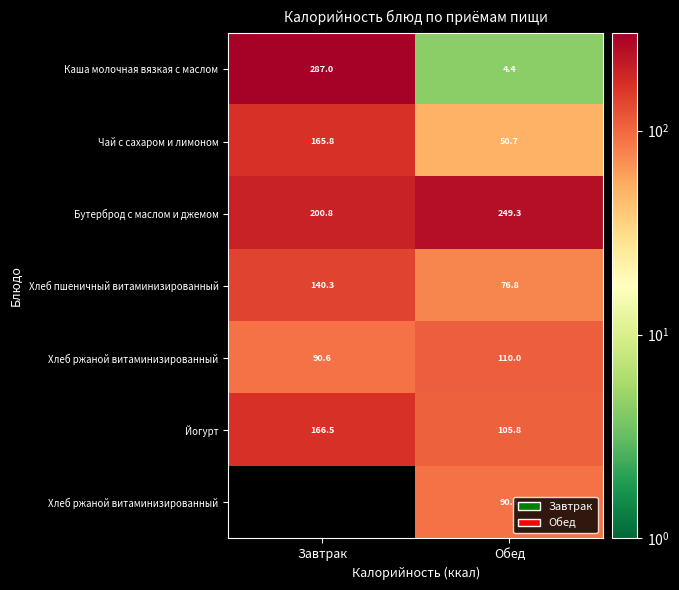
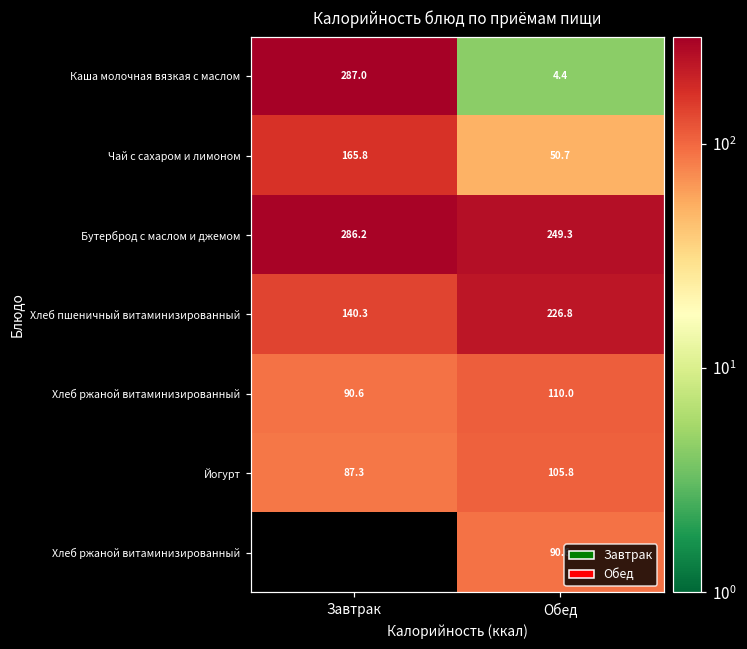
Бутерброд с маслом и джемом, Завтрак: 200.8 -> 286.2
Хлеб пшеничный витаминизированный, Обед: 76.8 -> 226.8
Йогурт, Завтрак: 166.5 -> 87.3
